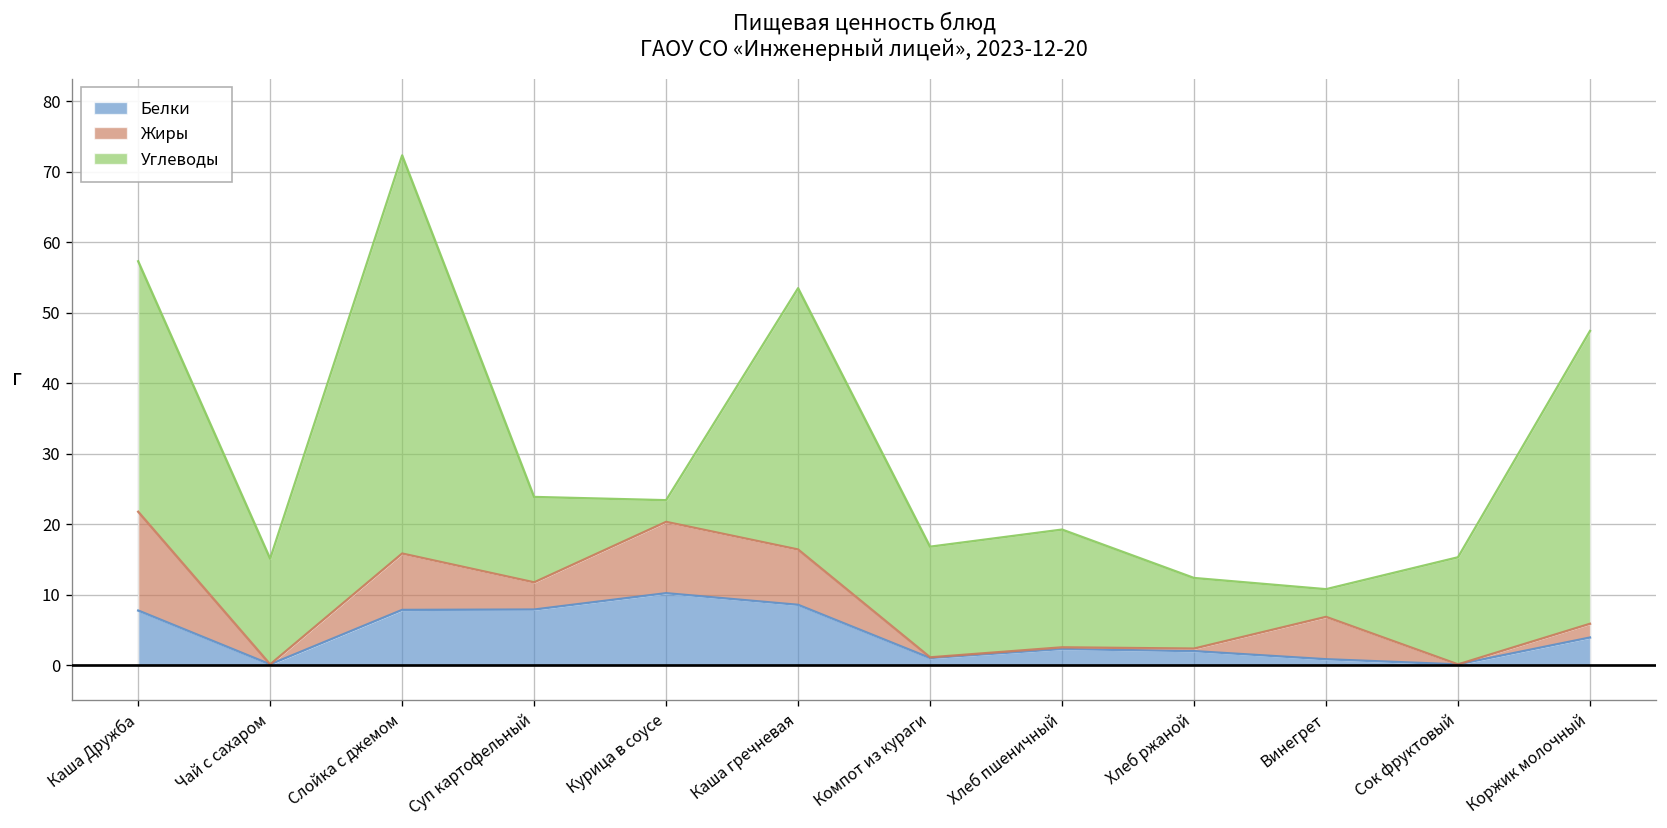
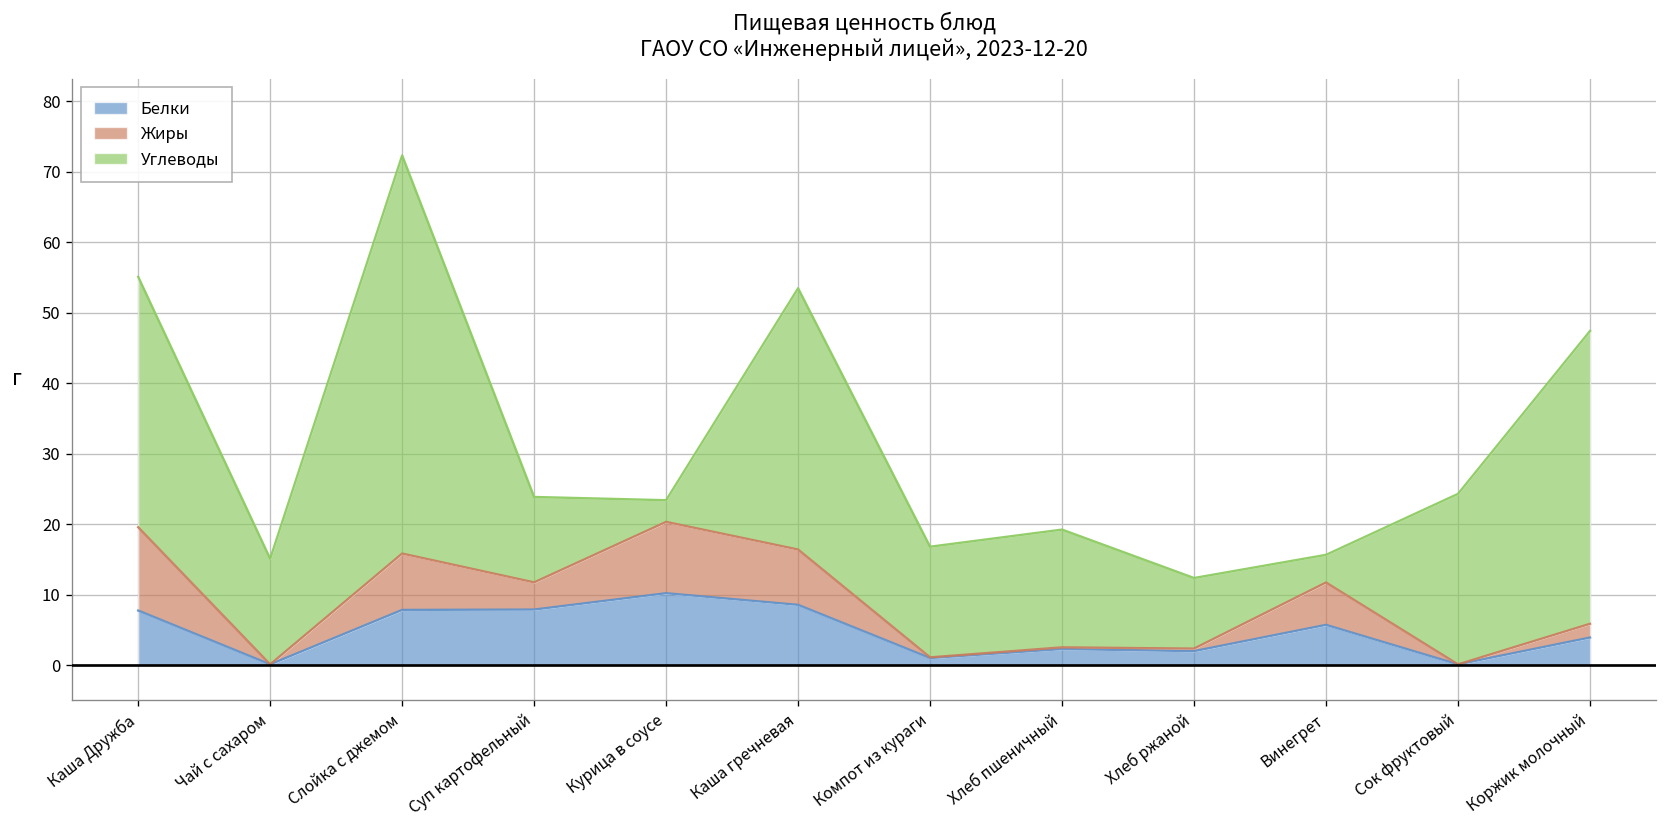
Жиры, Каша Дружба: 14 -> 12
Белки, Винегрет: 1 -> 6
Углеводы, Сок фруктовый: 15 -> 24
